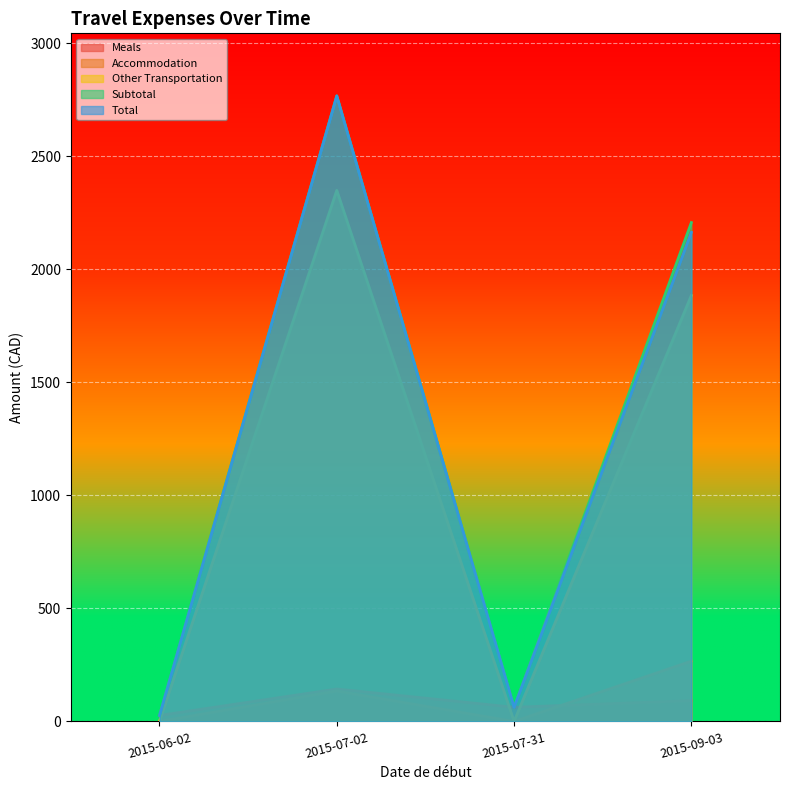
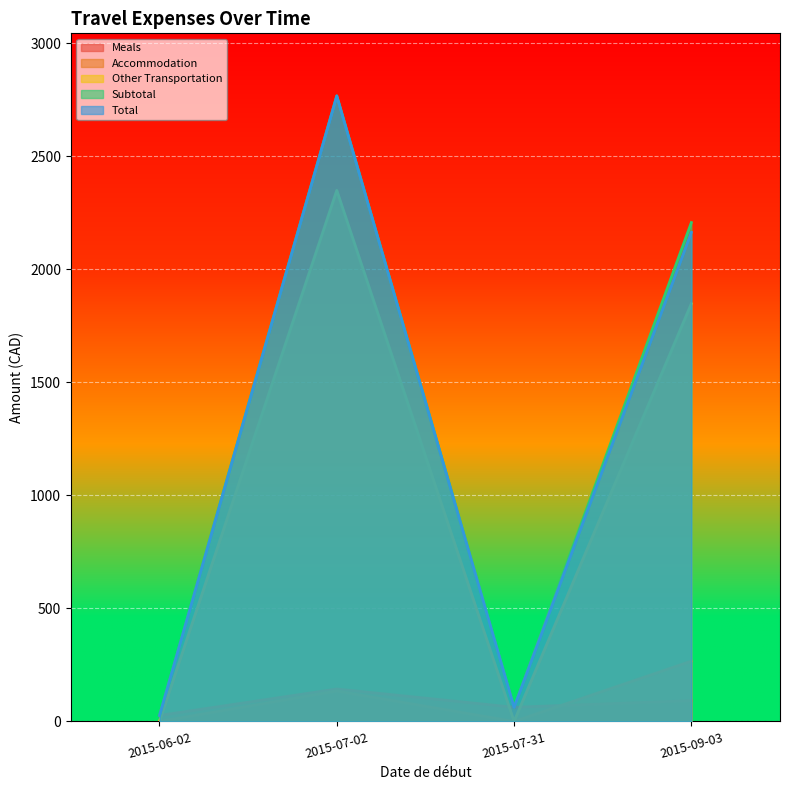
Other Transportation, 2015-09-03: 1880 -> 1850
